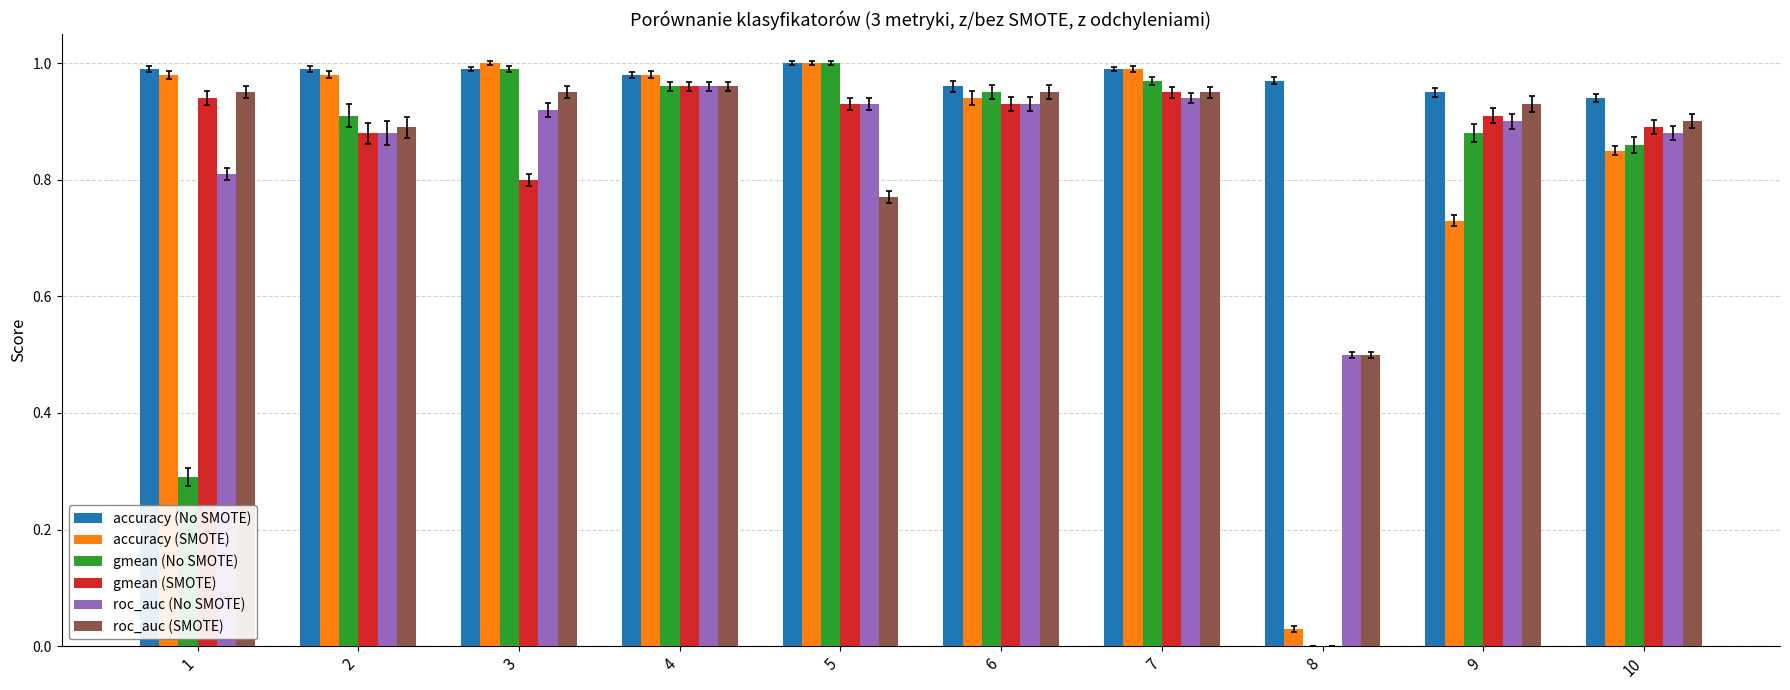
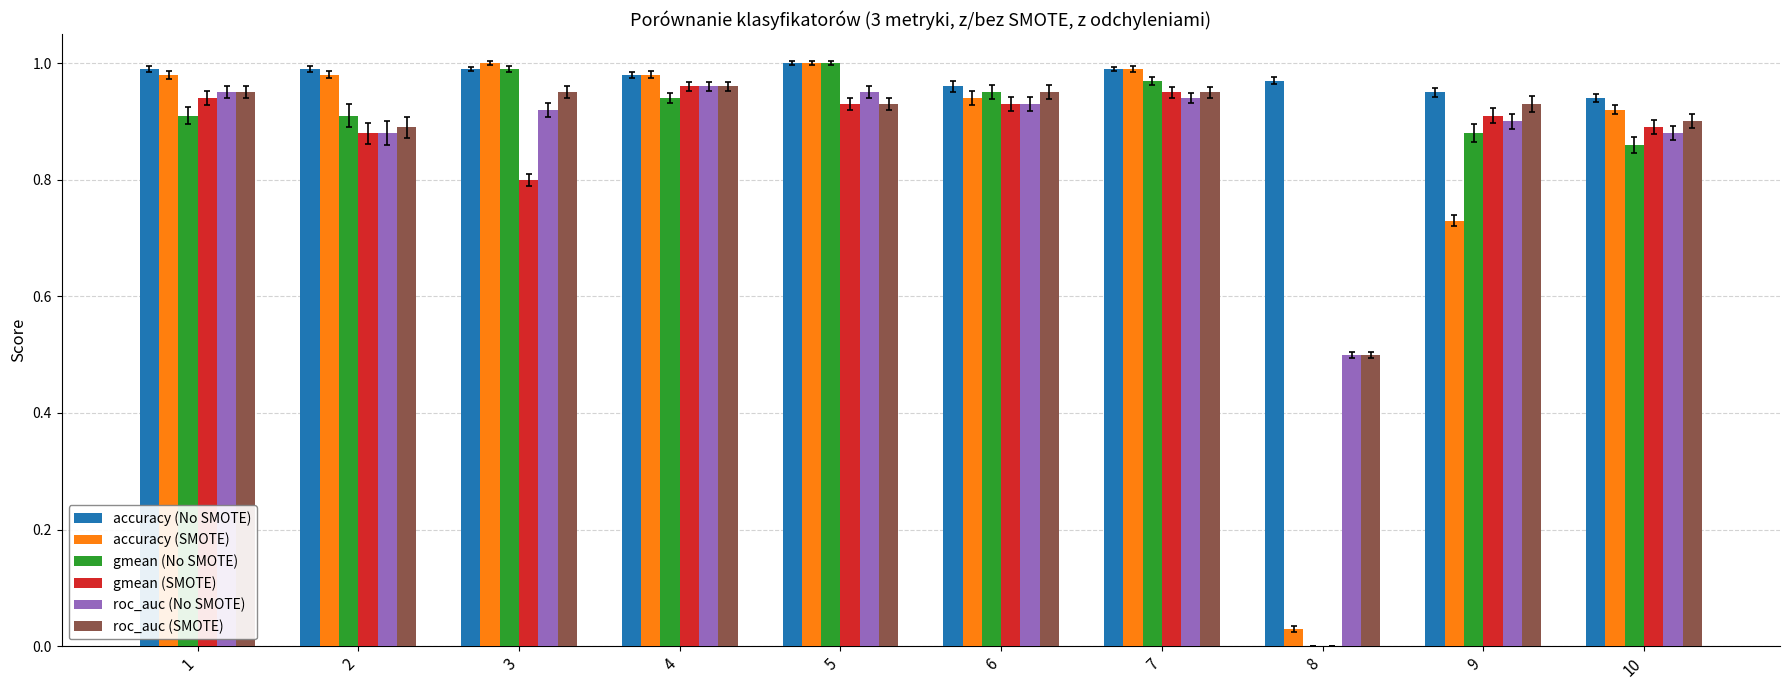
gmean (No SMOTE), 1: 0.29 -> 0.91
roc_auc (No SMOTE), 1: 0.81 -> 0.95
gmean (No SMOTE), 4: 0.96 -> 0.94
roc_auc (No SMOTE), 5: 0.93 -> 0.95
roc_auc (SMOTE), 5: 0.77 -> 0.93
accuracy (SMOTE), 10: 0.85 -> 0.92
